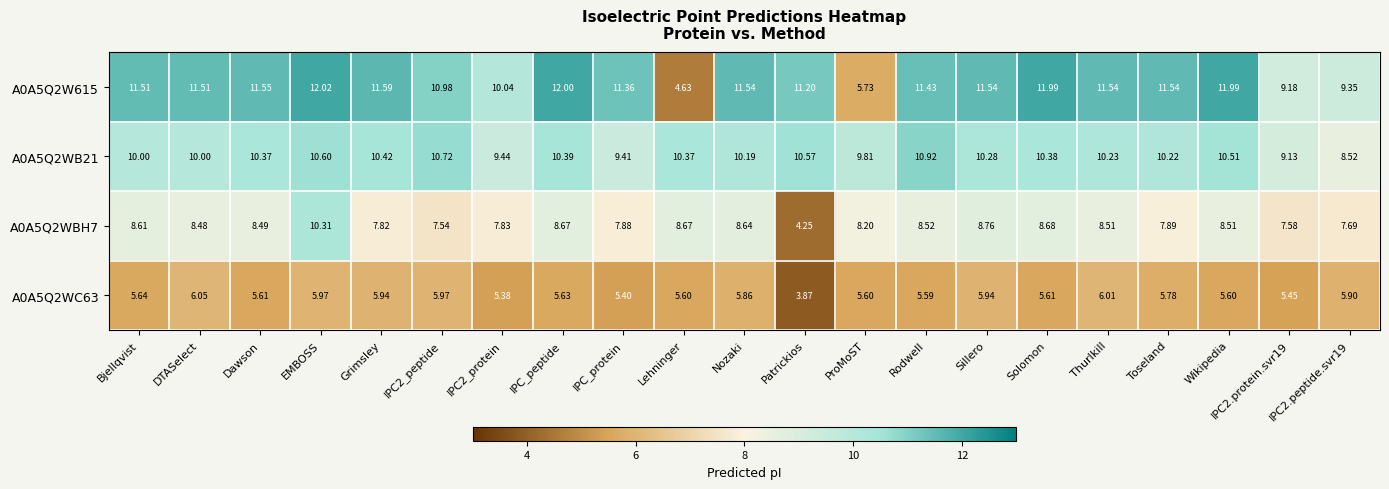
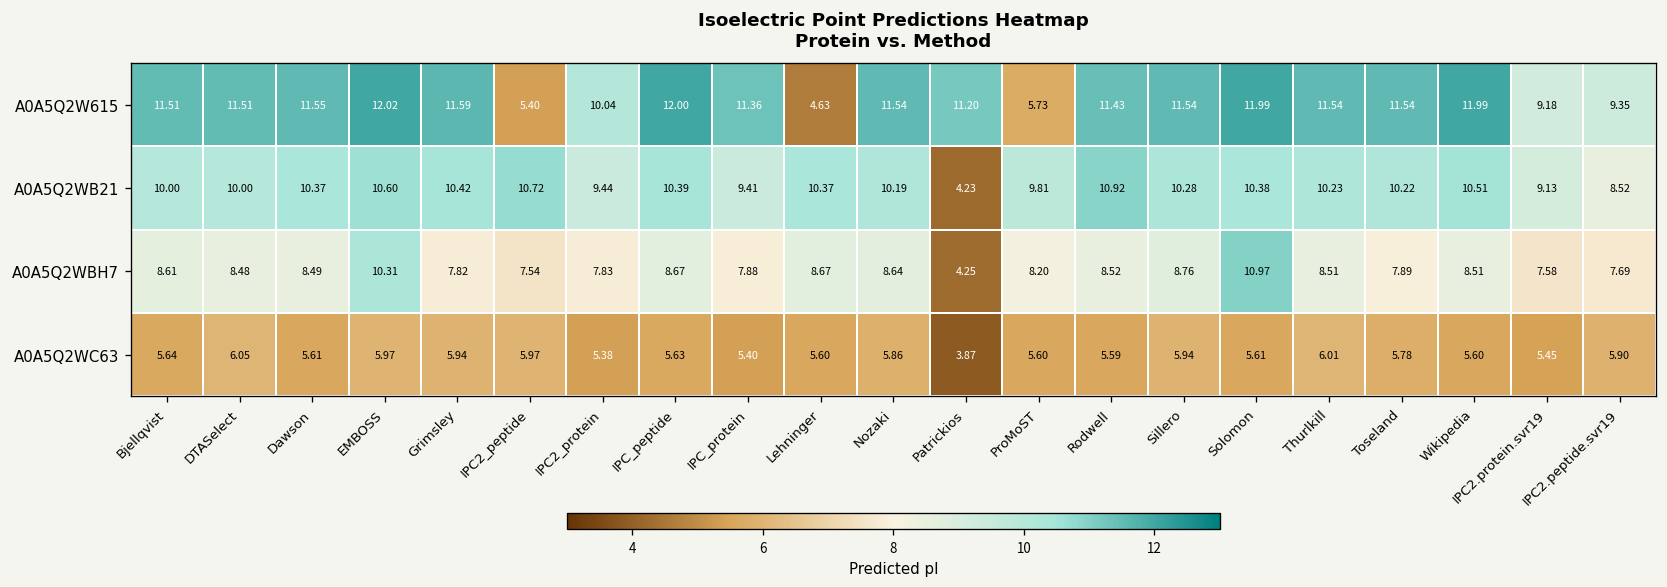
A0A5Q2W615, IPC2_peptide: 10.98 -> 5.40
A0A5Q2WB21, Patrickios: 10.57 -> 4.23
A0A5Q2WBH7, Solomon: 8.68 -> 10.97
